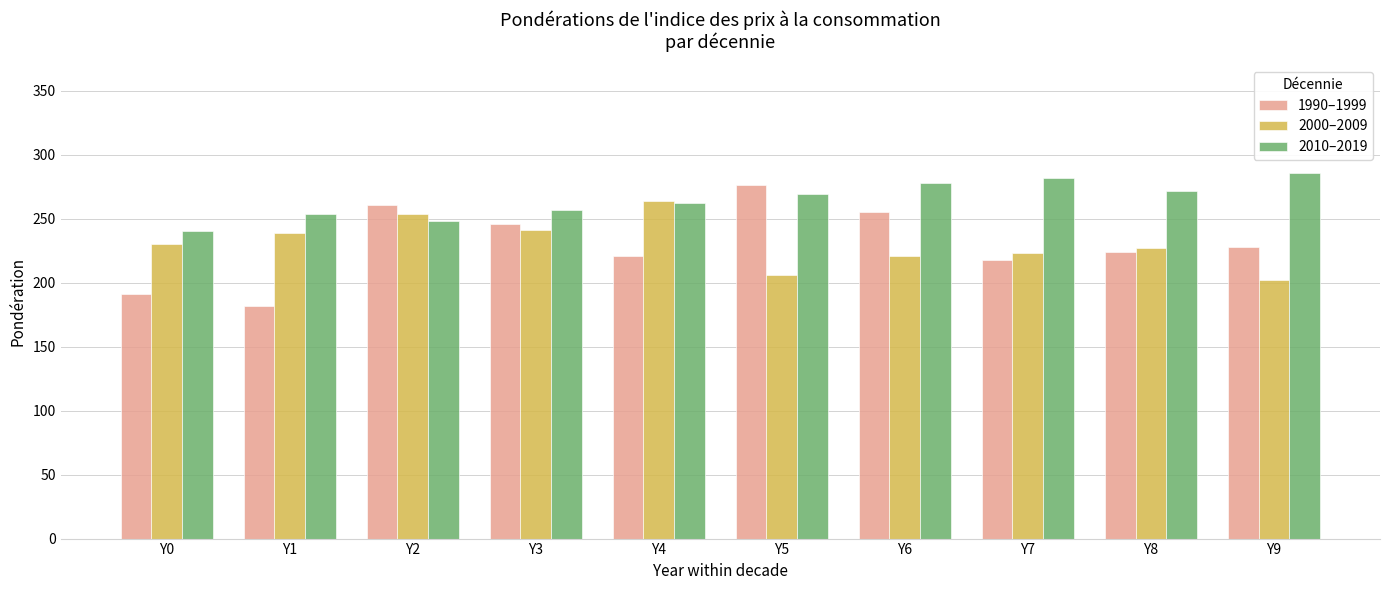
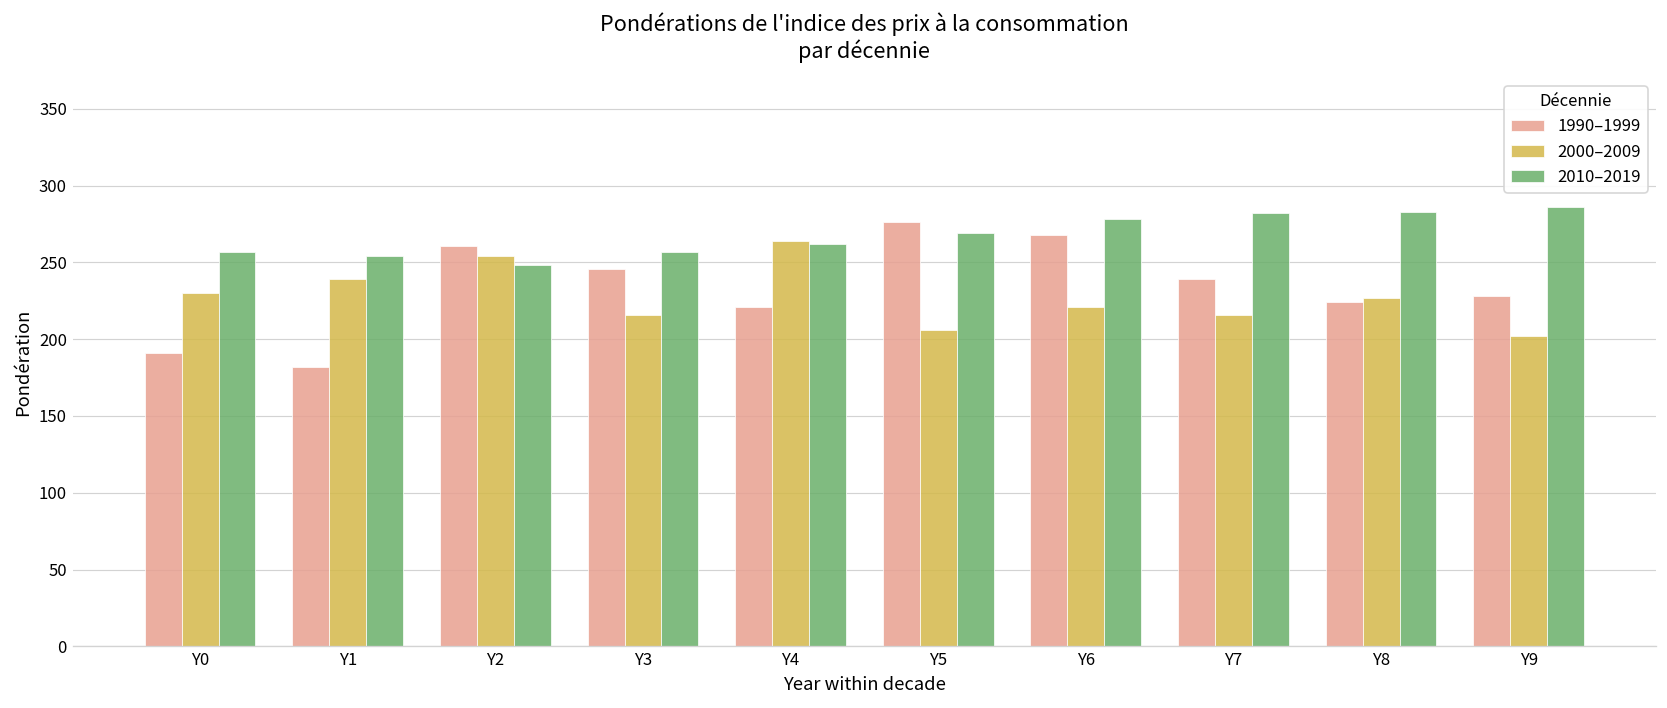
2010–2019, Y0: 240 -> 257
2000–2009, Y3: 241 -> 216
1990–1999, Y6: 255 -> 268
1990–1999, Y7: 218 -> 239
2000–2009, Y7: 223 -> 216
2010–2019, Y8: 272 -> 283
